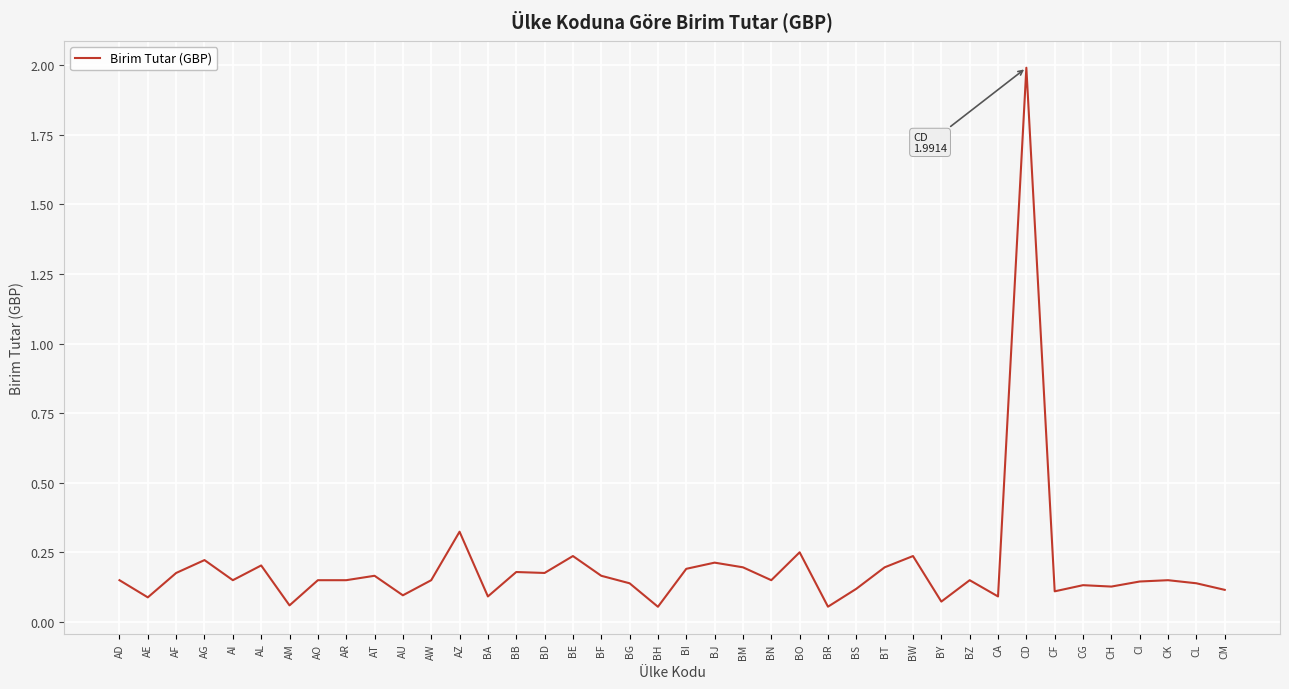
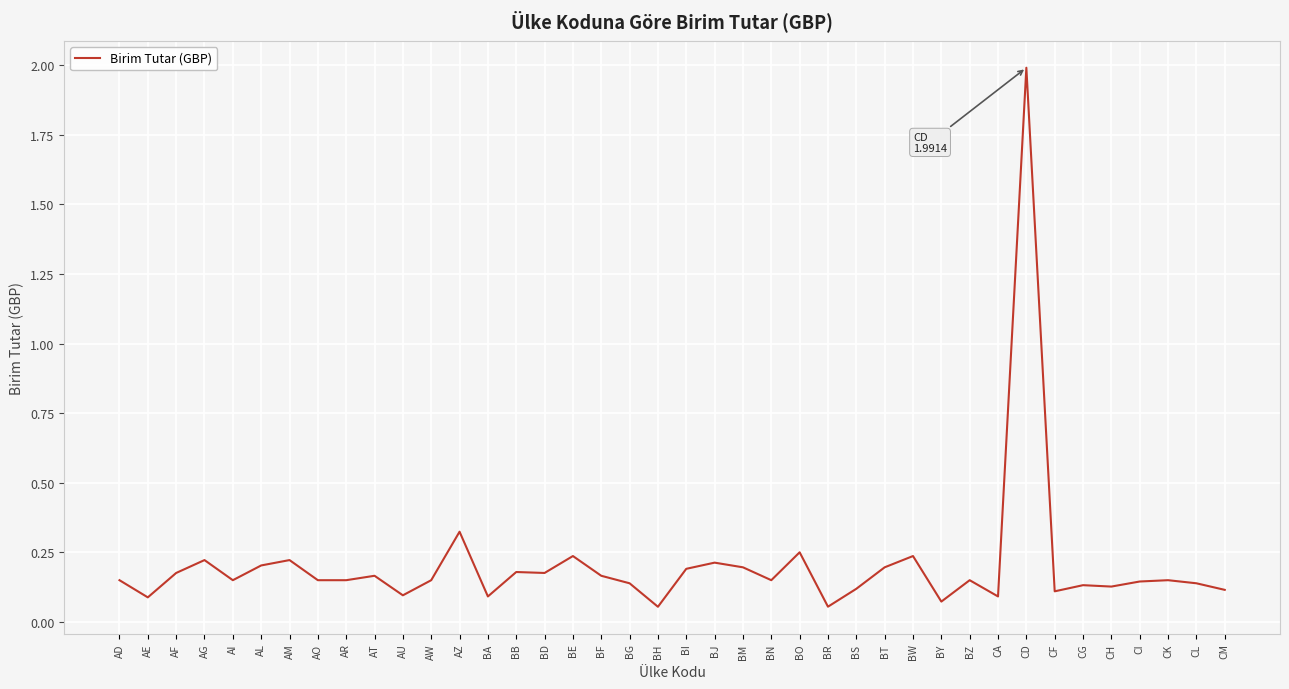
AM: 0.06 -> 0.22
